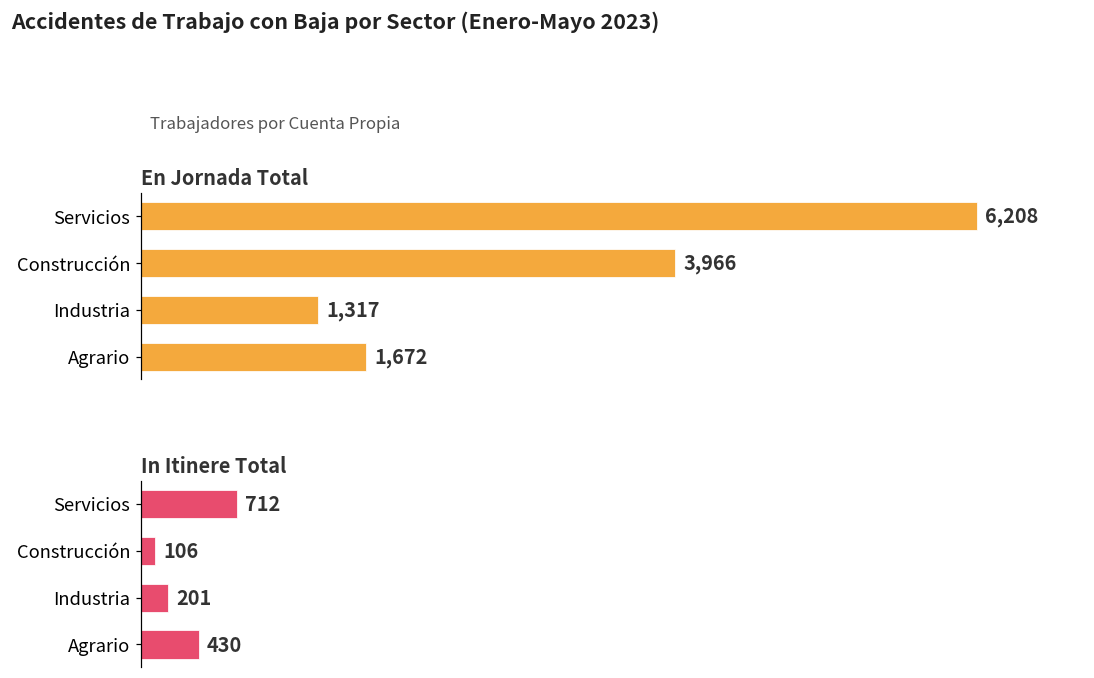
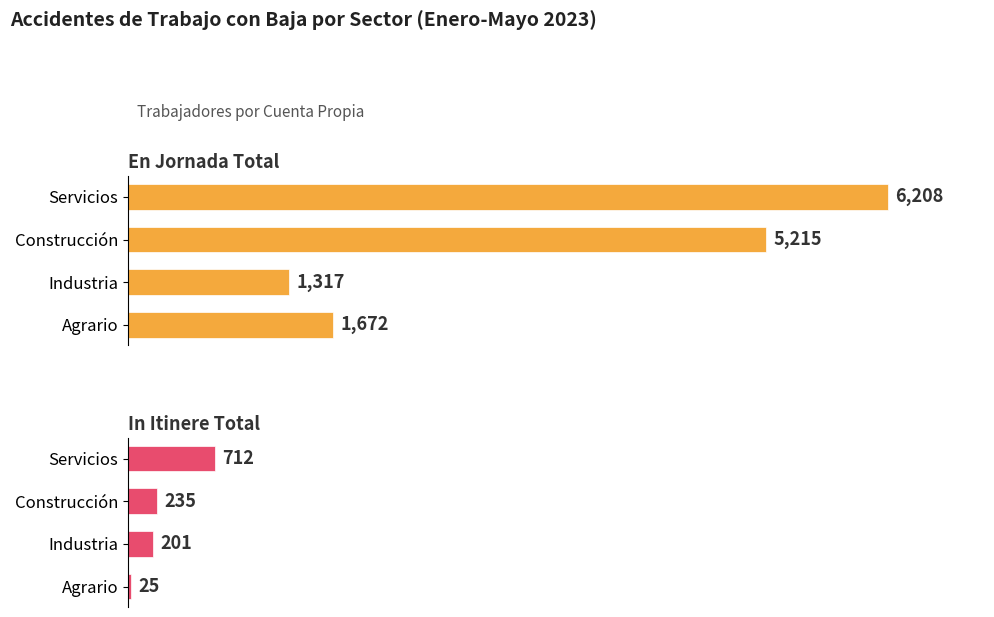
En Jornada Total, Construcción: 3,966 -> 5,215
In Itinere Total, Construcción: 106 -> 235
In Itinere Total, Agrario: 430 -> 25
